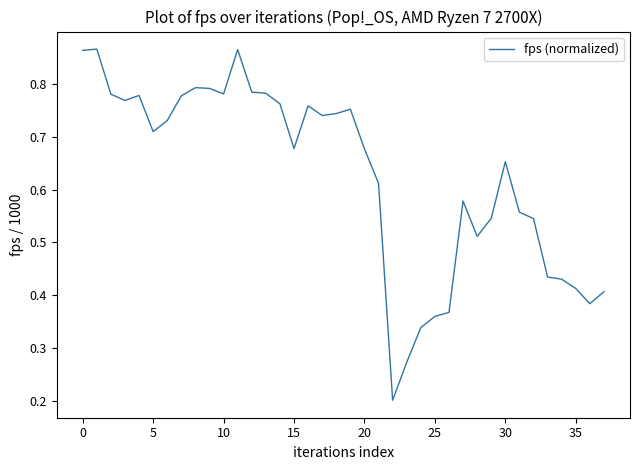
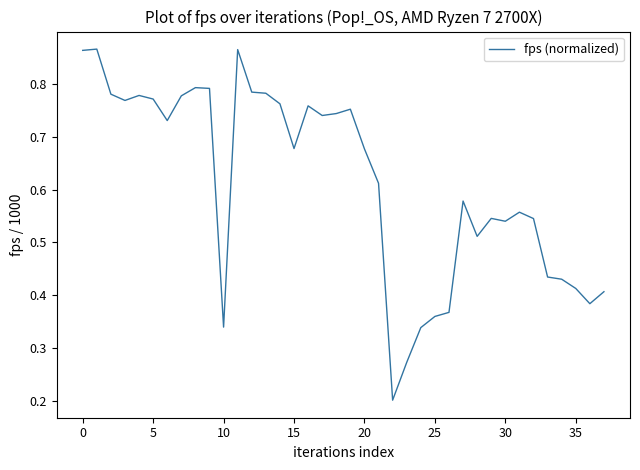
5: 0.71 -> 0.77
10: 0.78 -> 0.34
30: 0.65 -> 0.54
